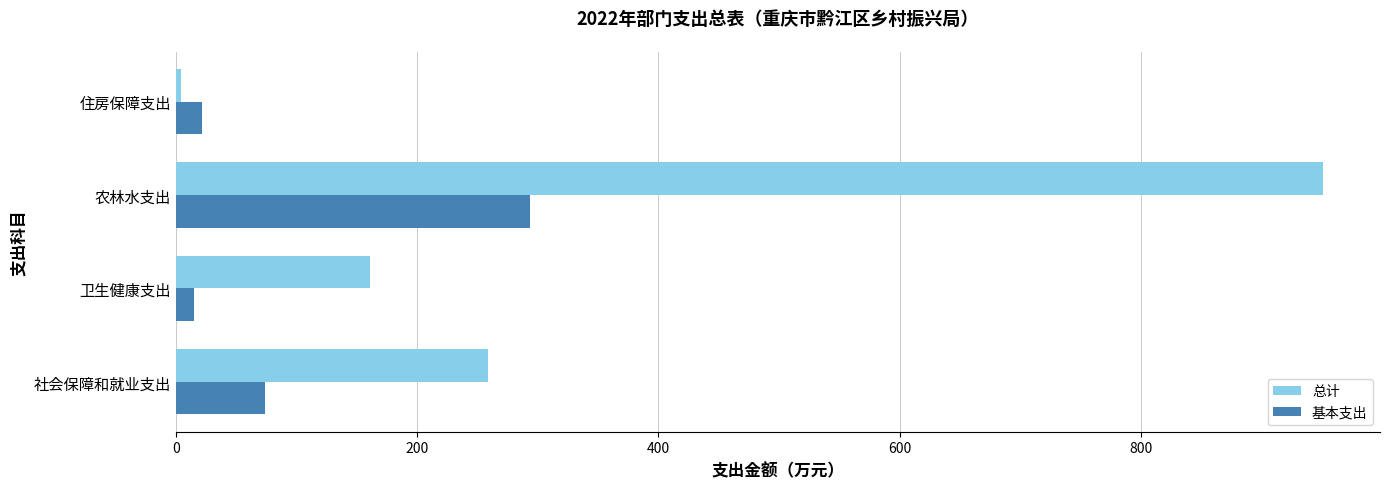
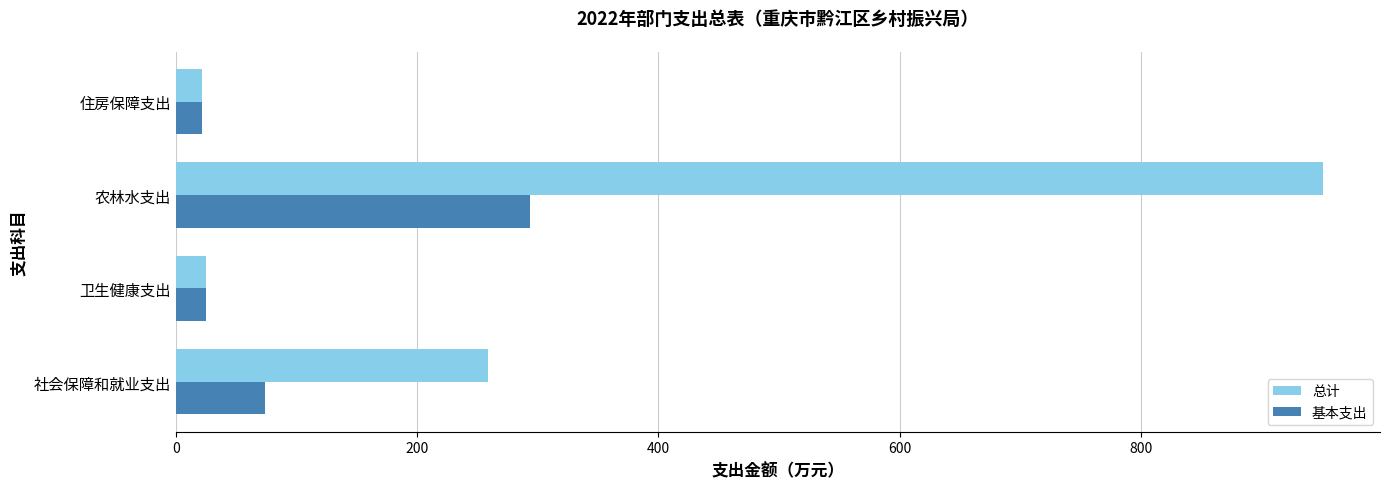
总计, 住房保障支出: 4 -> 22
总计, 卫生健康支出: 161 -> 25
基本支出, 卫生健康支出: 15 -> 25
